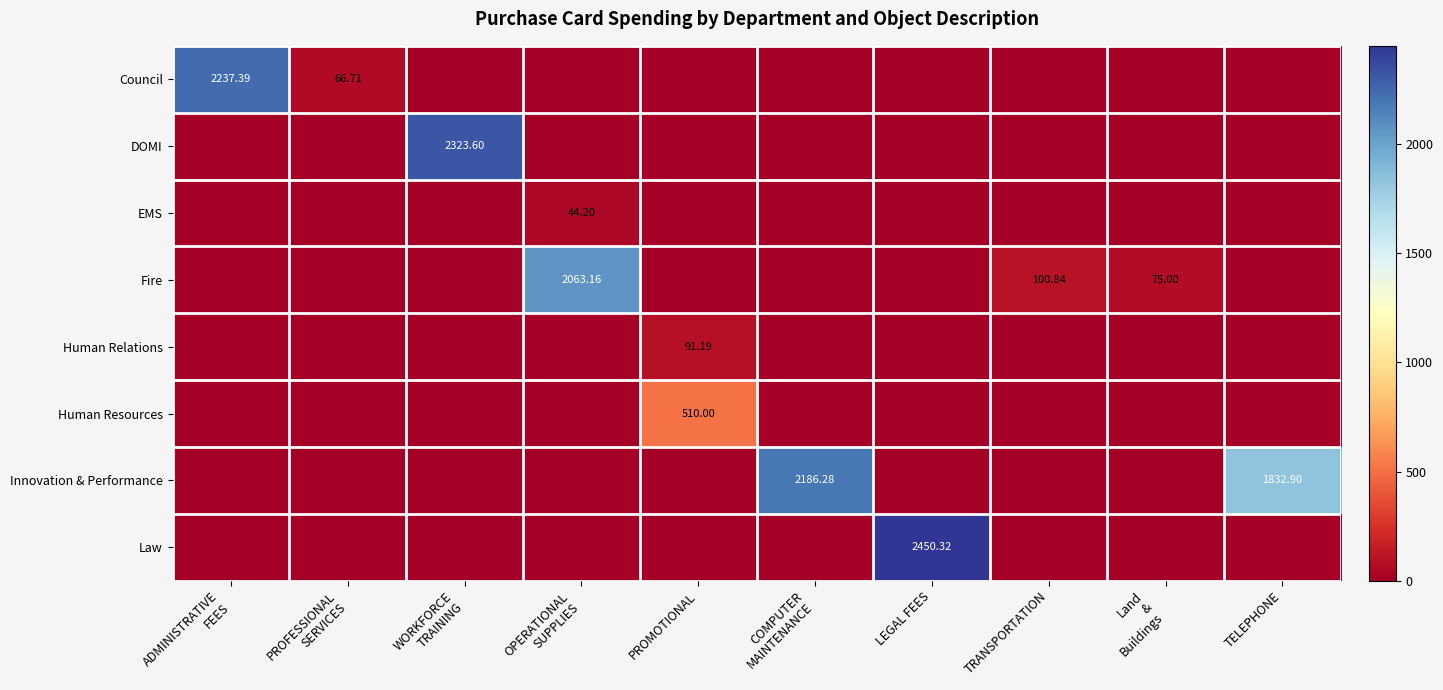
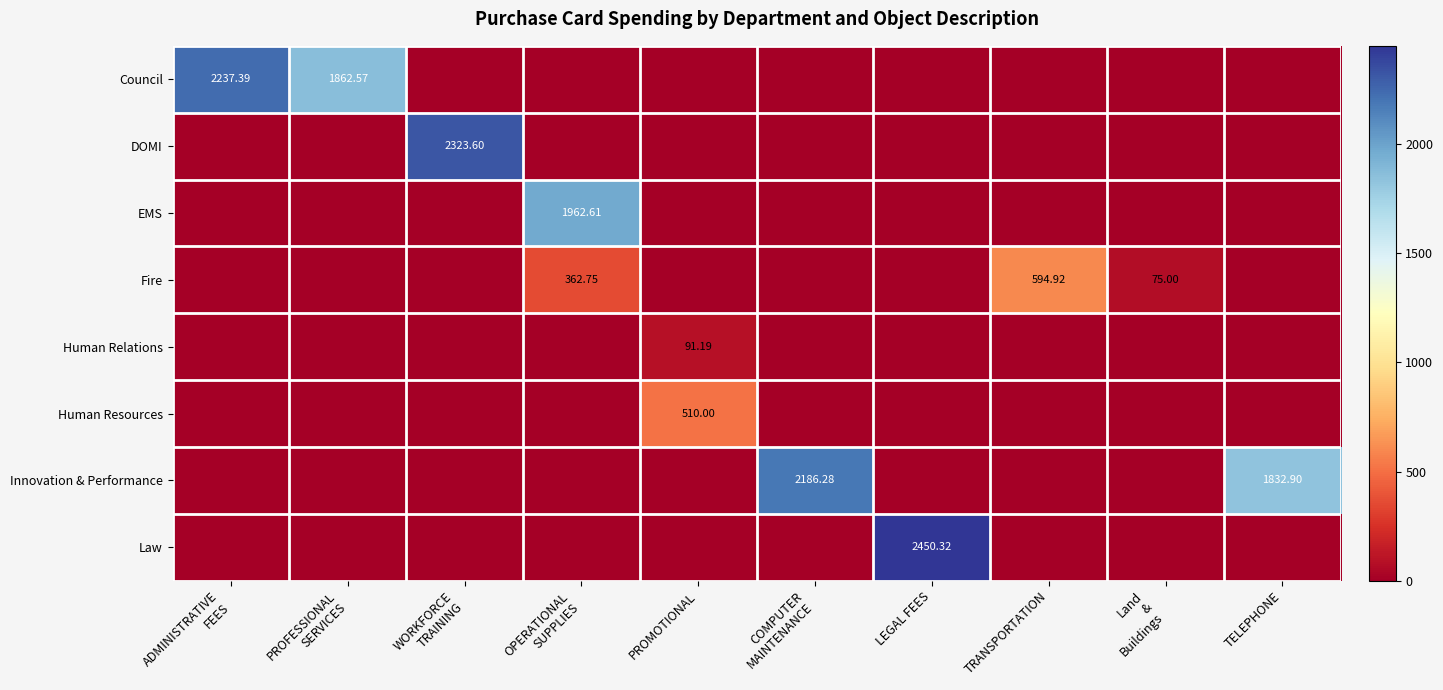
Council, PROFESSIONAL SERVICES: 66.71 -> 1862.57
EMS, OPERATIONAL SUPPLIES: 44.20 -> 1962.61
Fire, OPERATIONAL SUPPLIES: 2063.16 -> 362.75
Fire, TRANSPORTATION: 100.84 -> 594.92
